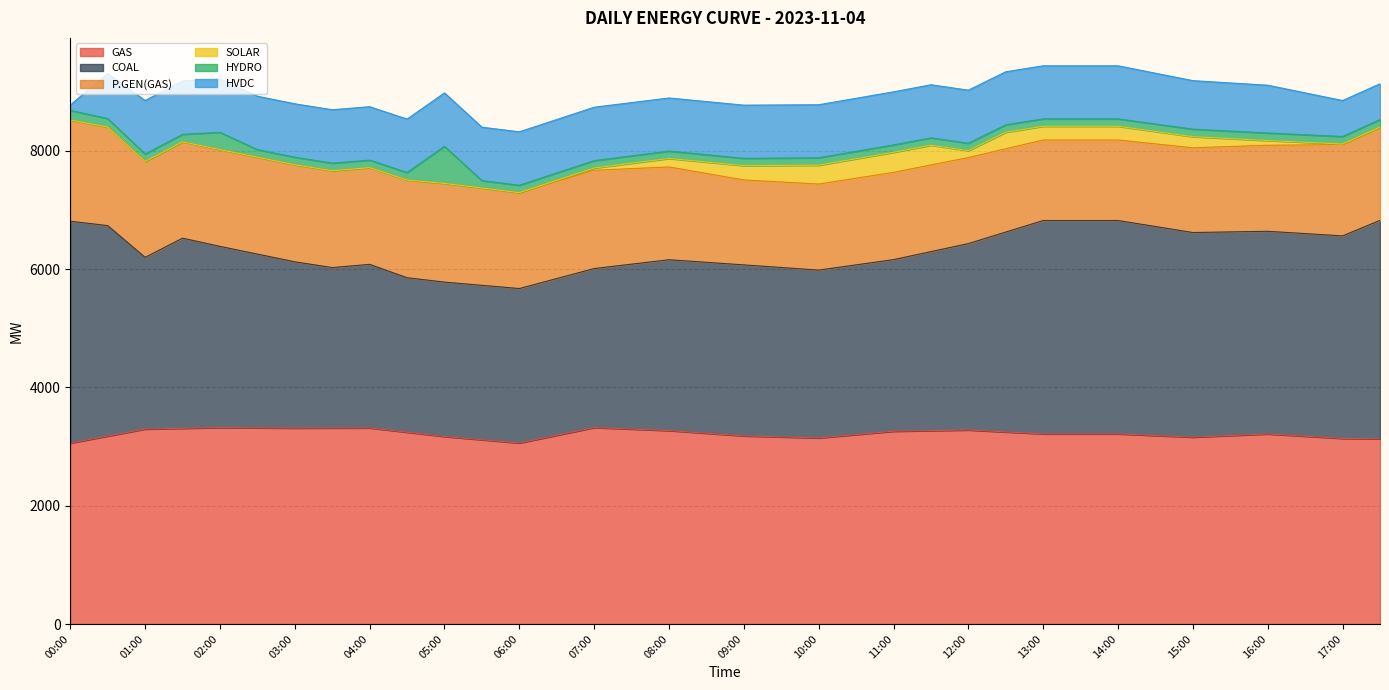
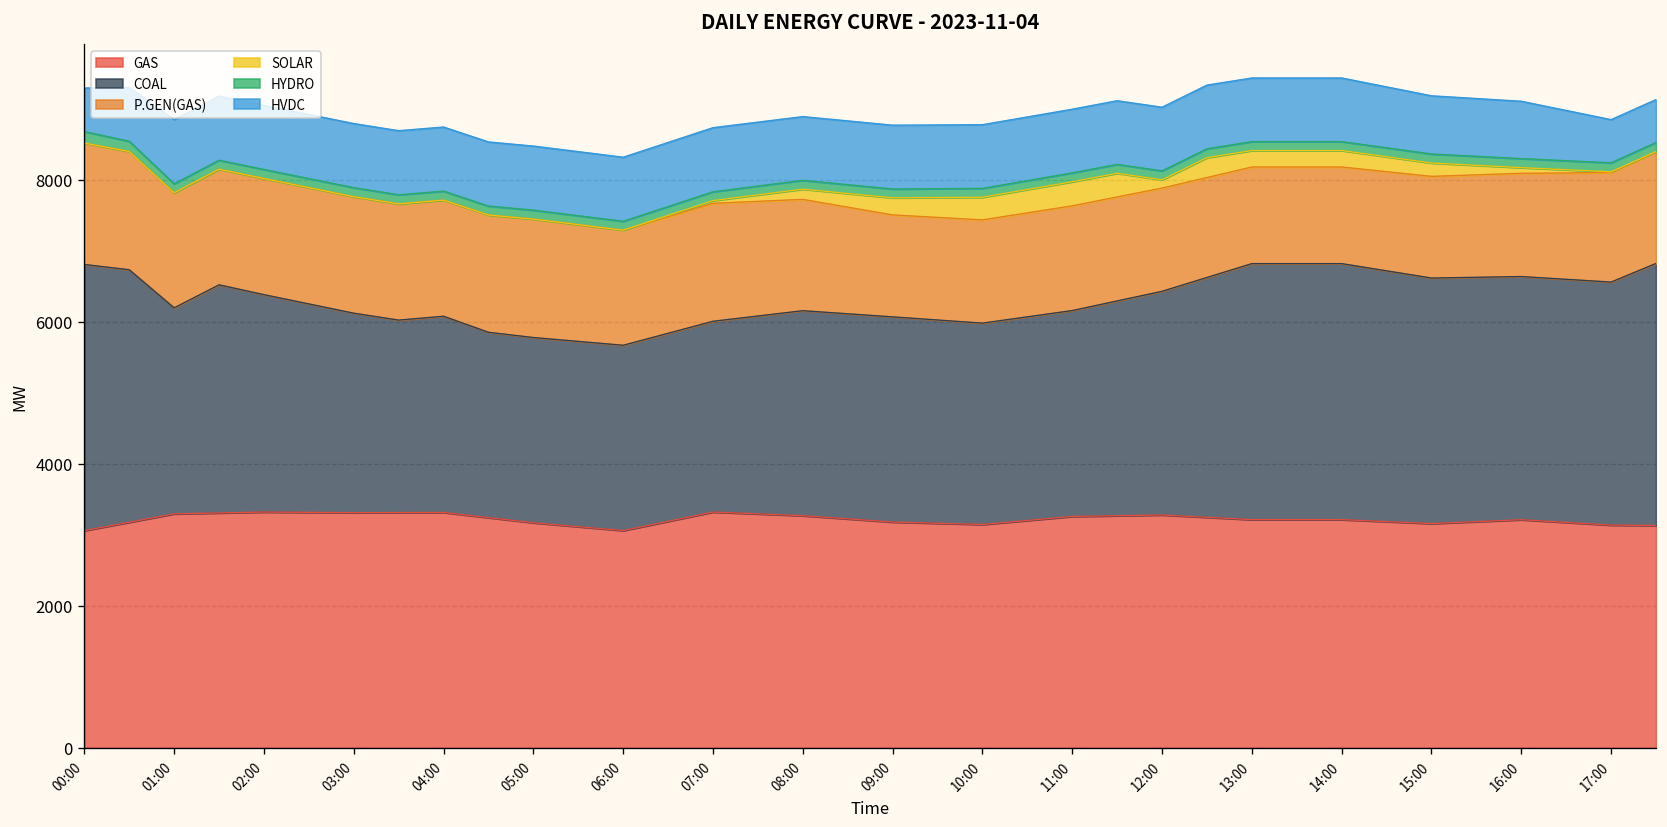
HVDC, 00:00: 100 -> 600
HYDRO, 02:00: 300 -> 100
HYDRO, 05:00: 600 -> 100
